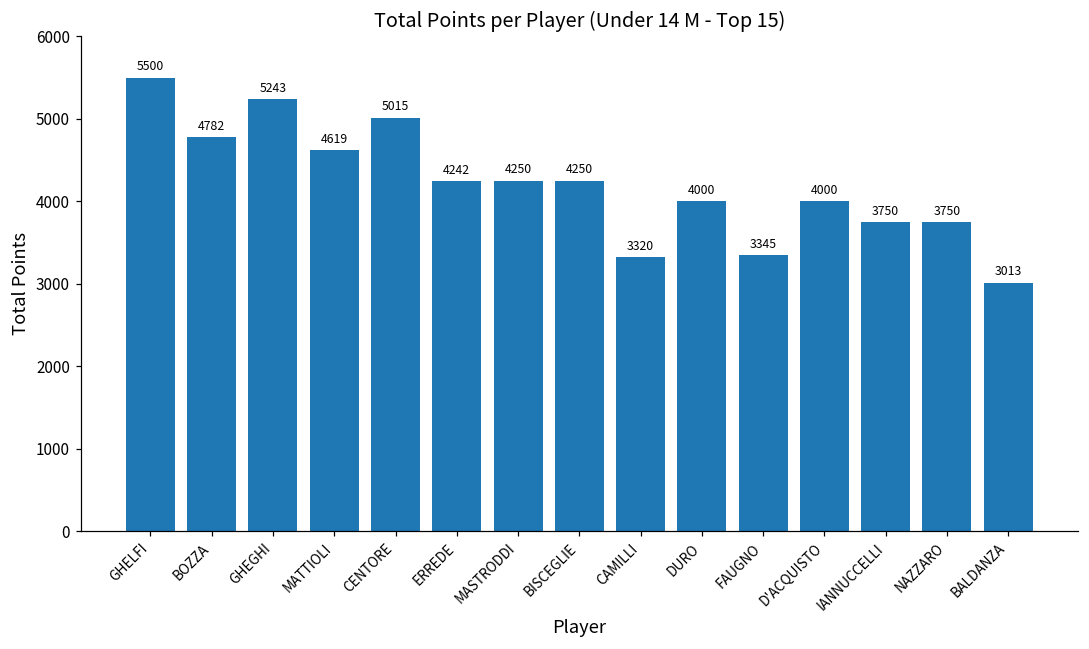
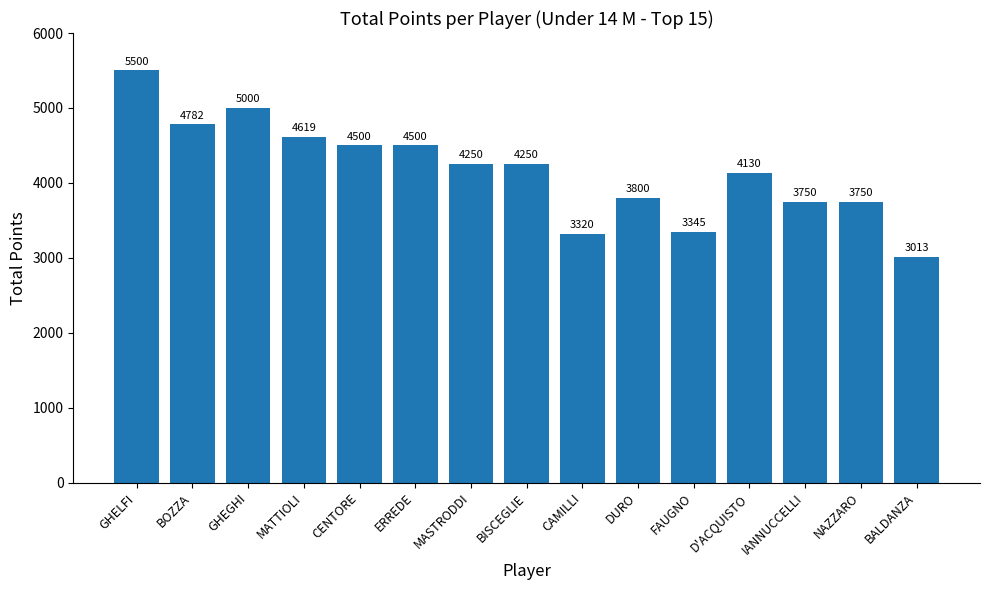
GHEGHI: 5243 -> 5000
CENTORE: 5015 -> 4500
ERREDE: 4242 -> 4500
DURO: 4000 -> 3800
D'ACQUISTO: 4000 -> 4130
